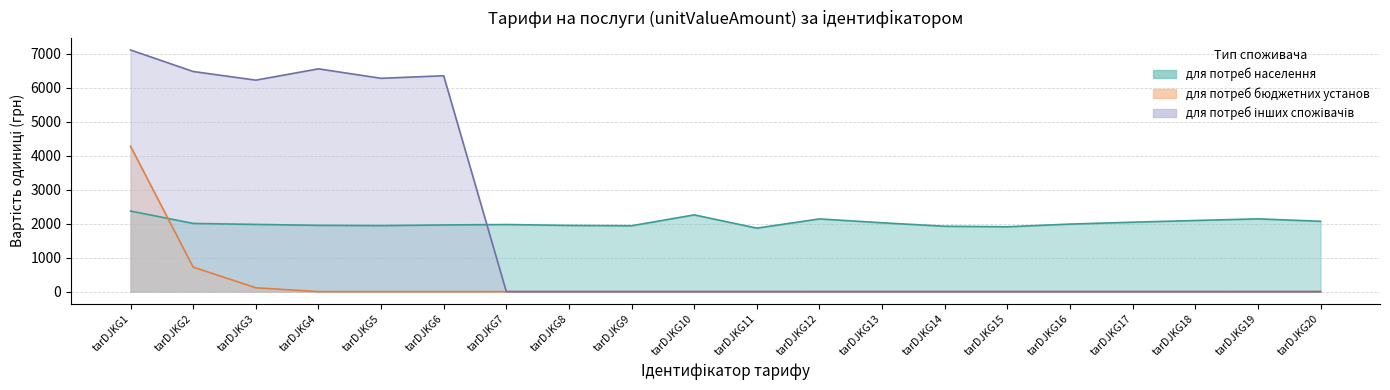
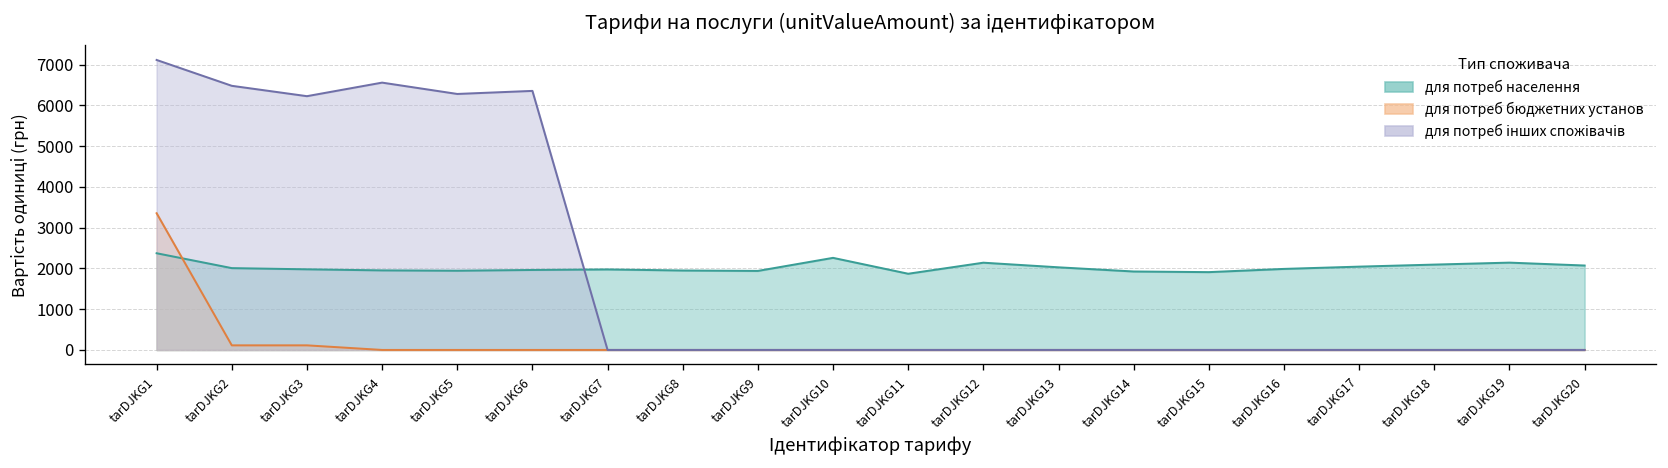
для потреб бюджетних установ, tarDJKG1: 4300 -> 3400
для потреб бюджетних установ, tarDJKG2: 700 -> 100
